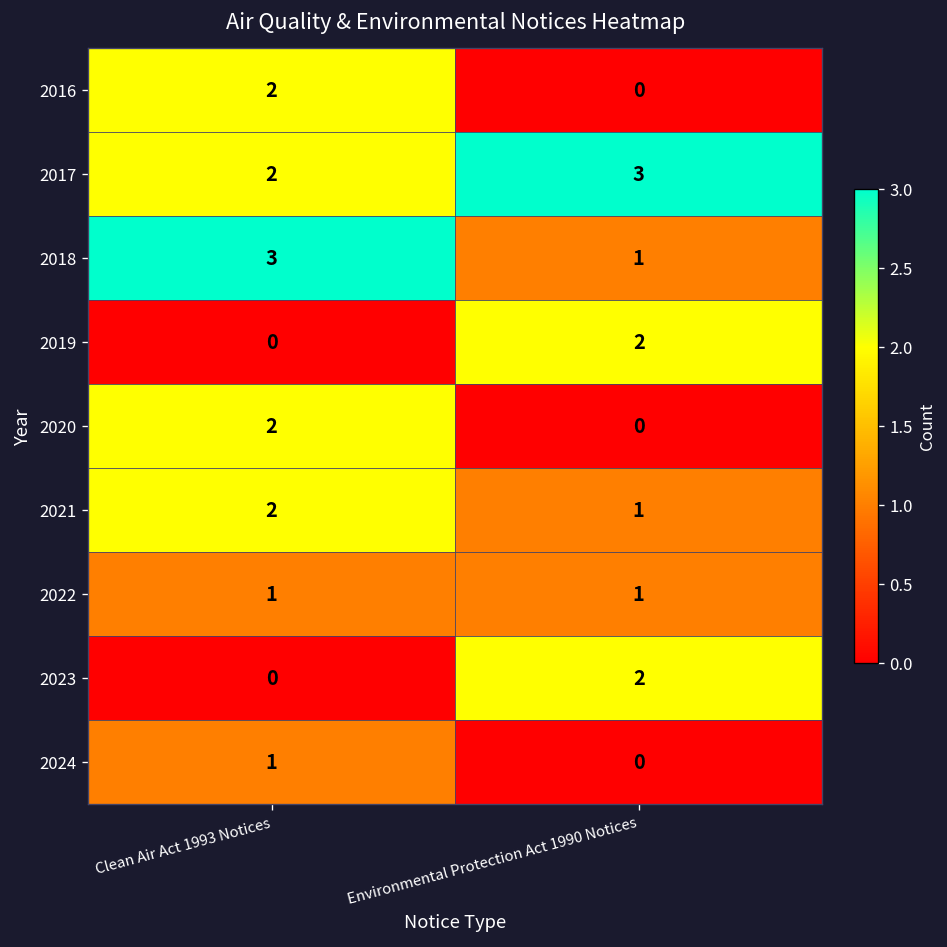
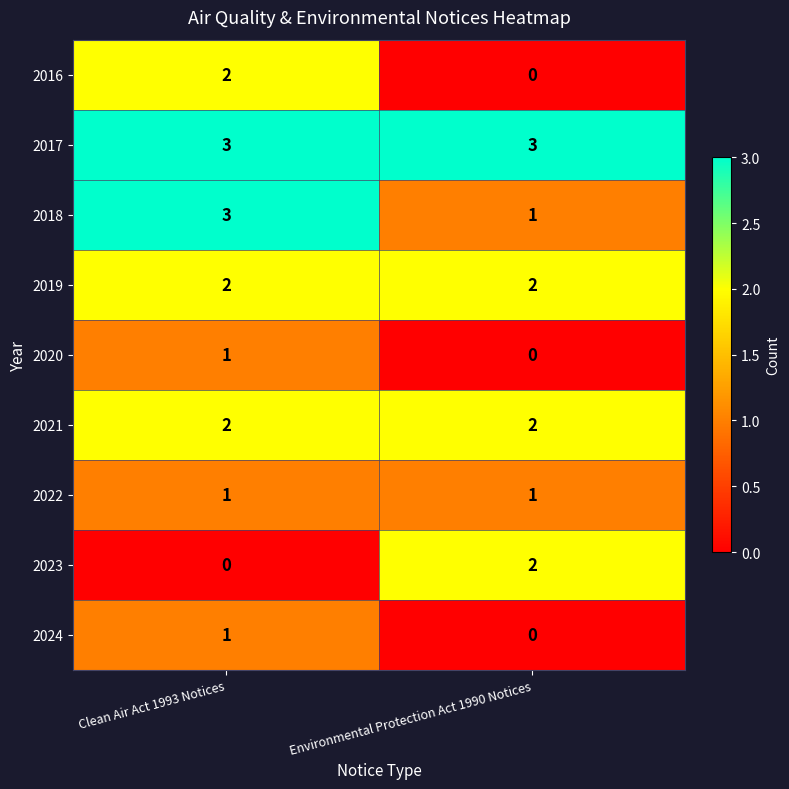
2017, Clean Air Act 1993 Notices: 2 -> 3
2019, Clean Air Act 1993 Notices: 0 -> 2
2020, Clean Air Act 1993 Notices: 2 -> 1
2021, Environmental Protection Act 1990 Notices: 1 -> 2
